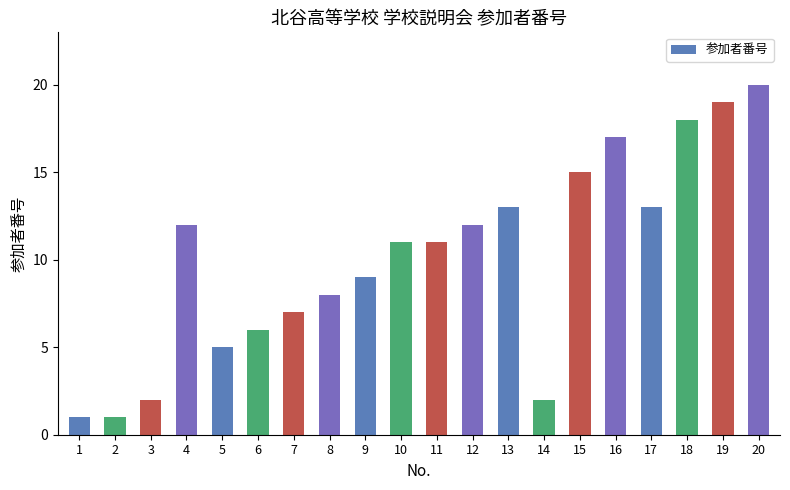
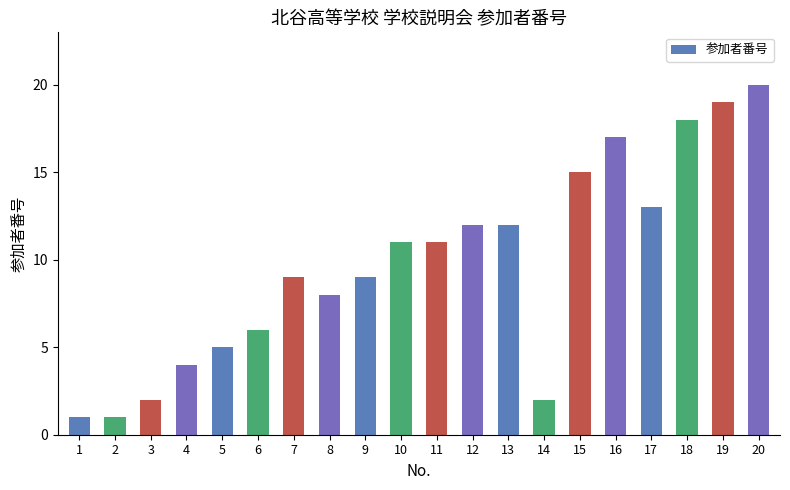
4: 12 -> 4
7: 7 -> 9
13: 13 -> 12
